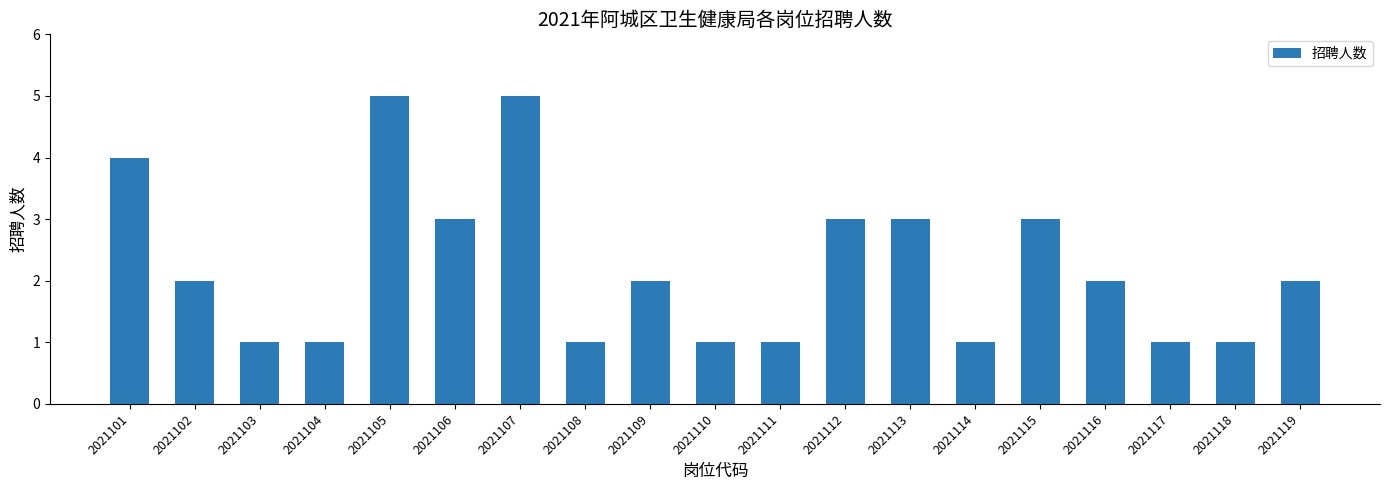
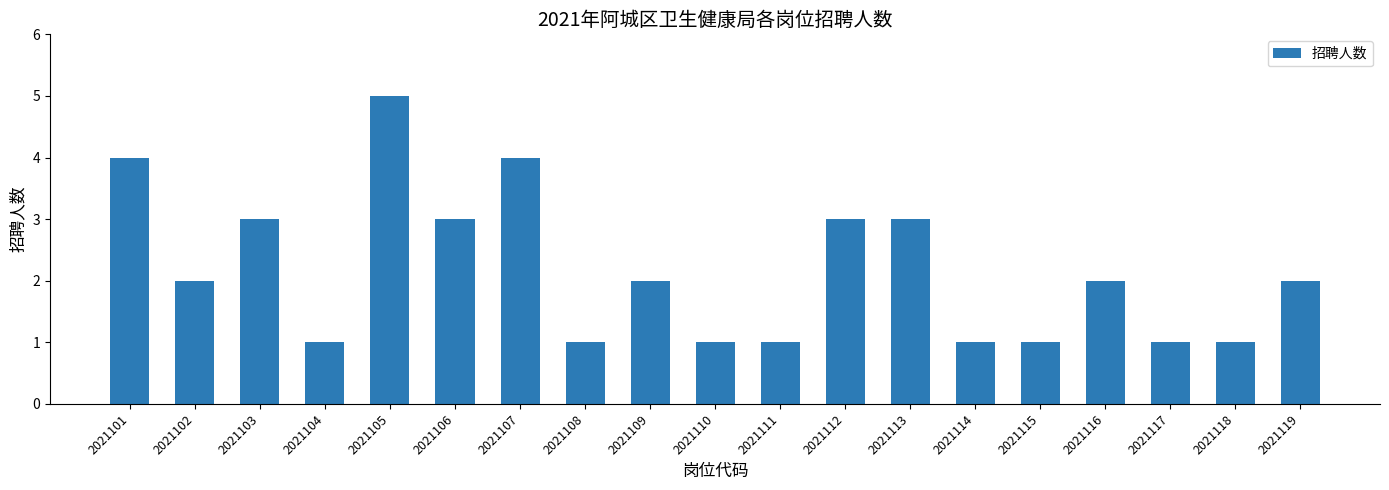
2021103: 1 -> 3
2021107: 5 -> 4
2021115: 3 -> 1
